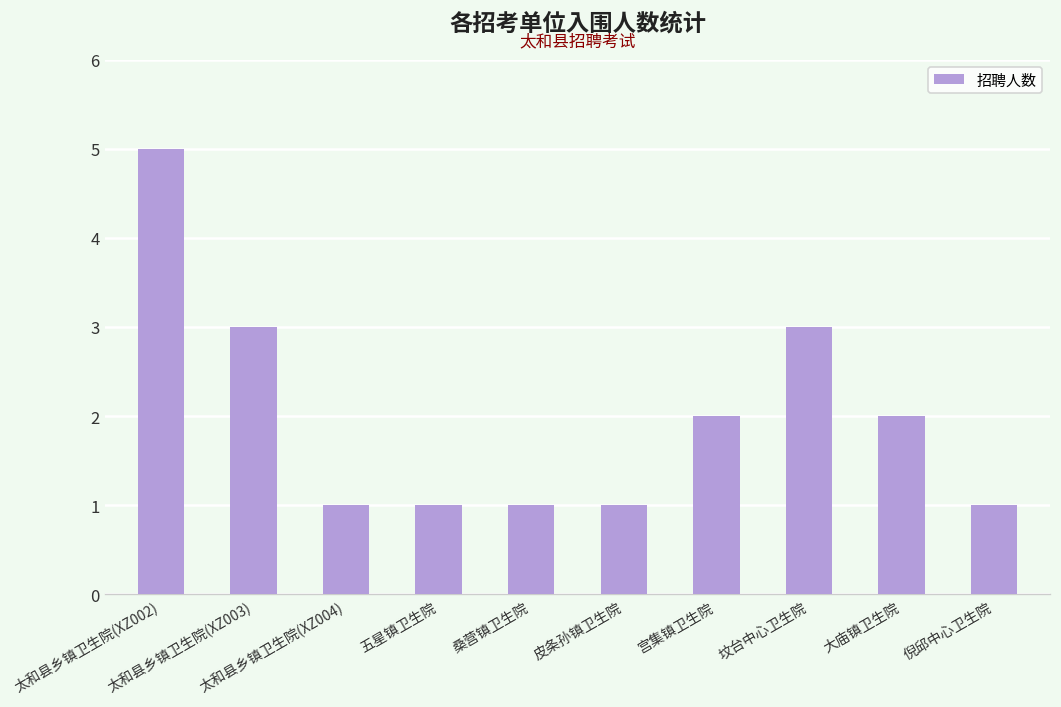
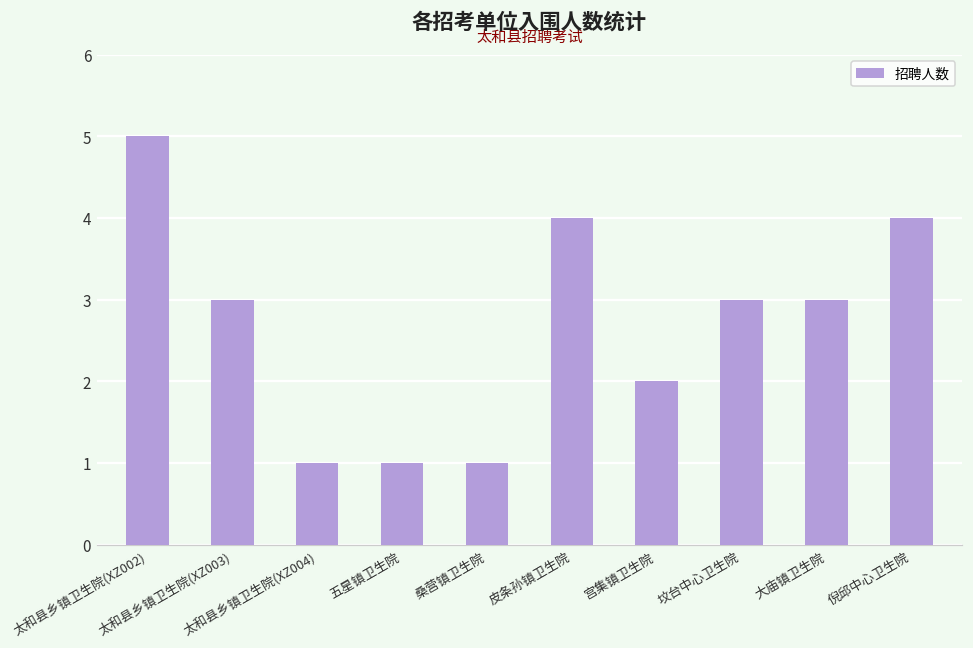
皮条孙镇卫生院: 1 -> 4
大庙镇卫生院: 2 -> 3
倪邱中心卫生院: 1 -> 4
